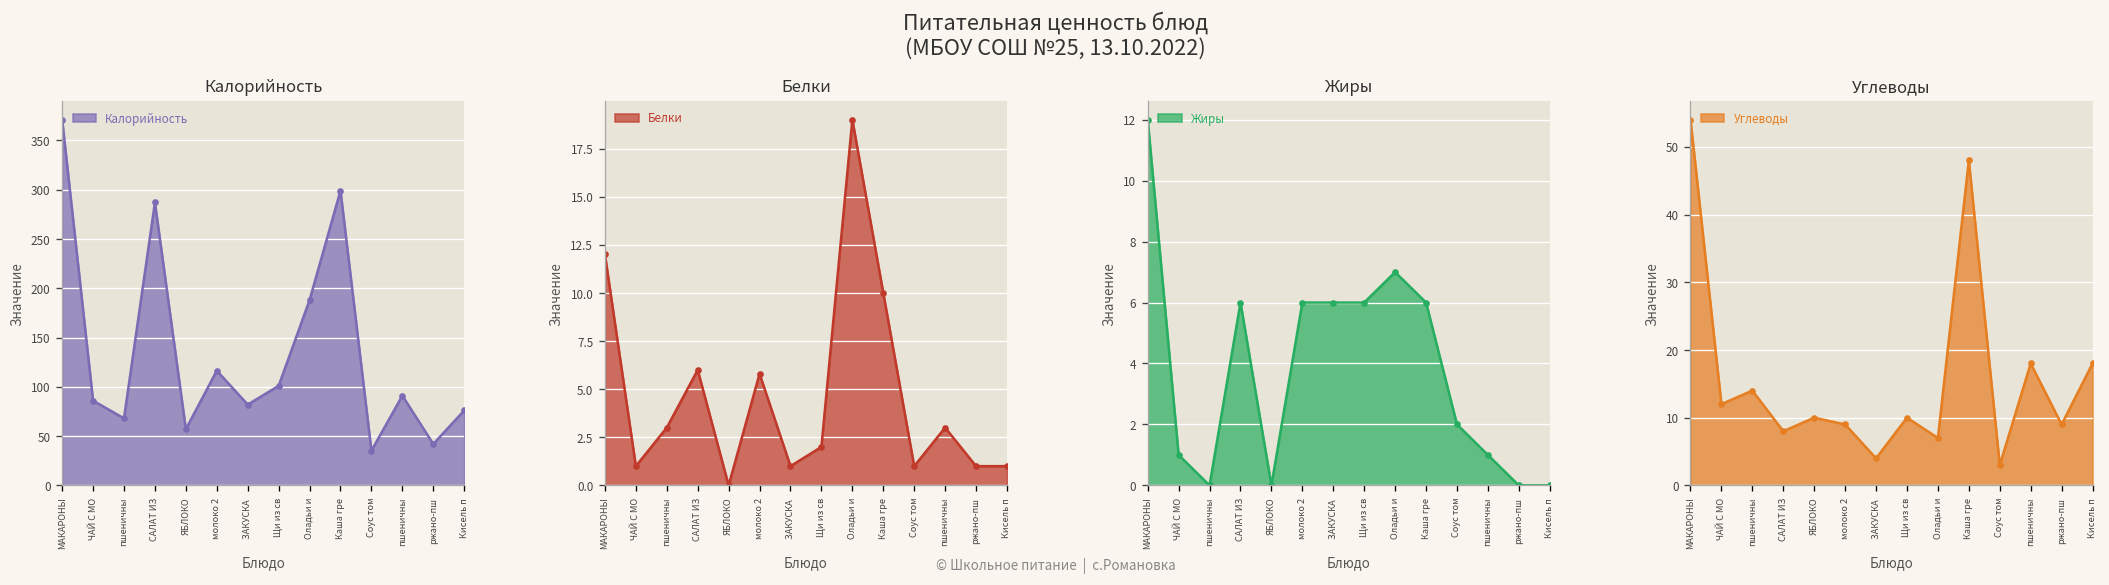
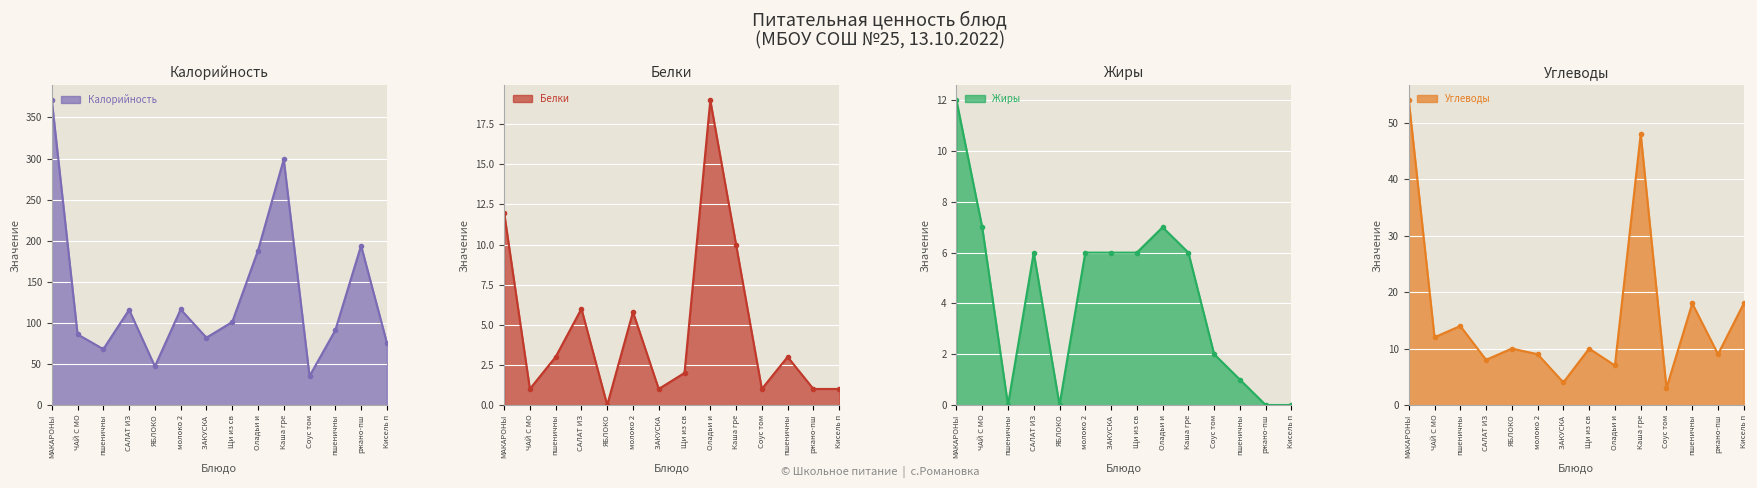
Калорийность, САЛАТ ИЗ: 290 -> 120
Калорийность, ЯБЛОКО: 60 -> 50
Калорийность, ржано-пш: 40 -> 190
Жиры, ЧАЙ С МО: 1 -> 7
